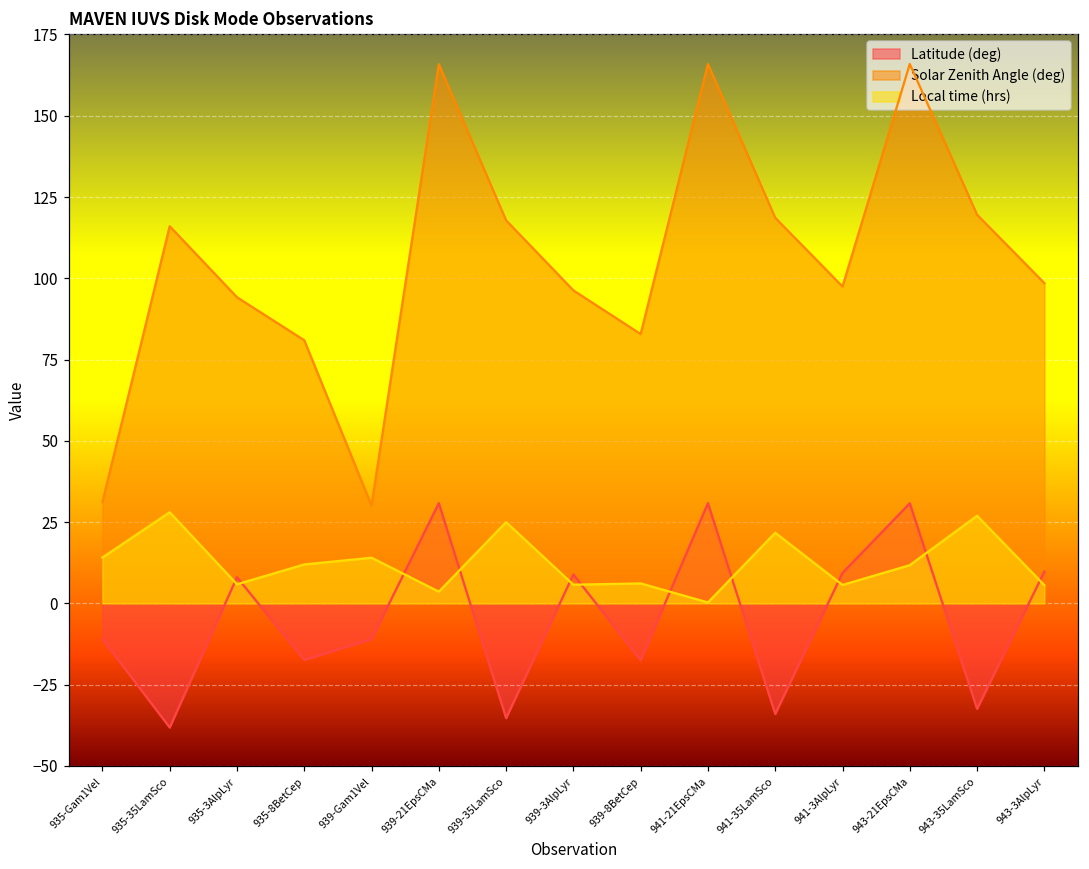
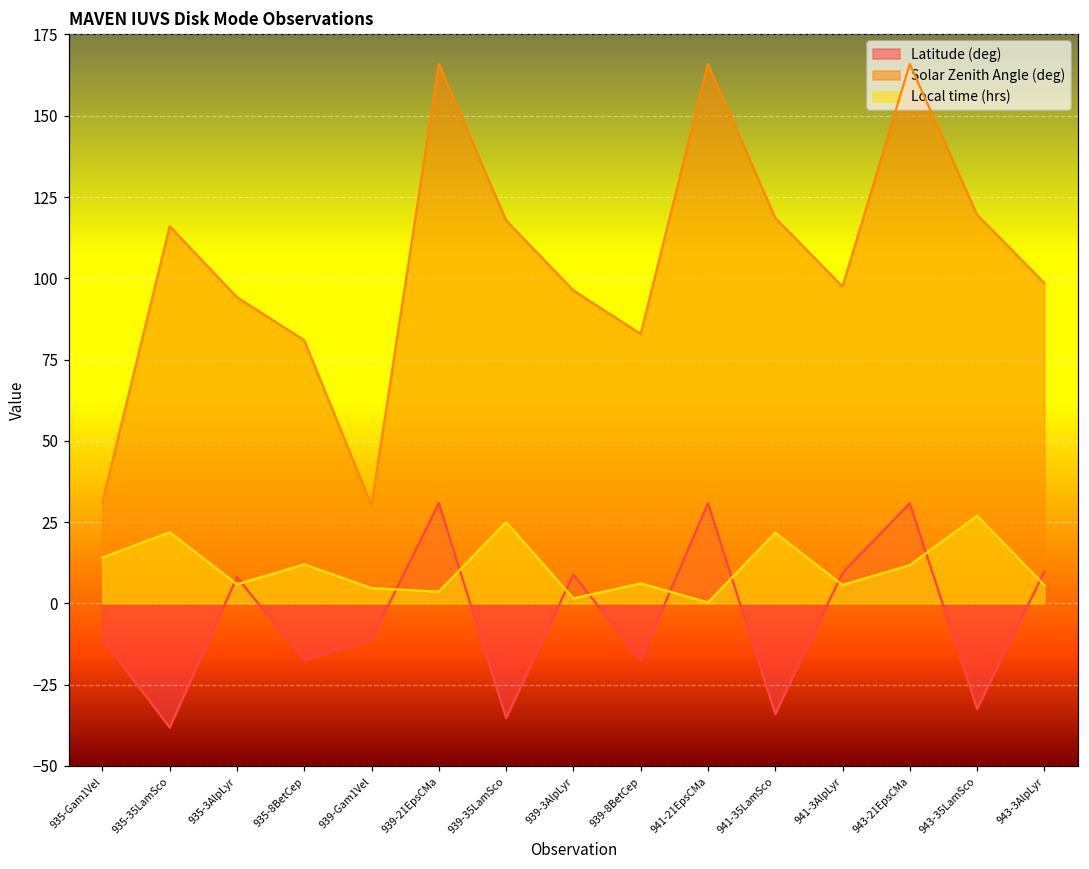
Local time (hrs), 935-35LamSco: 28 -> 22
Local time (hrs), 939-Gam1Vel: 14 -> 5
Local time (hrs), 939-3AlpLyr: 6 -> 2
